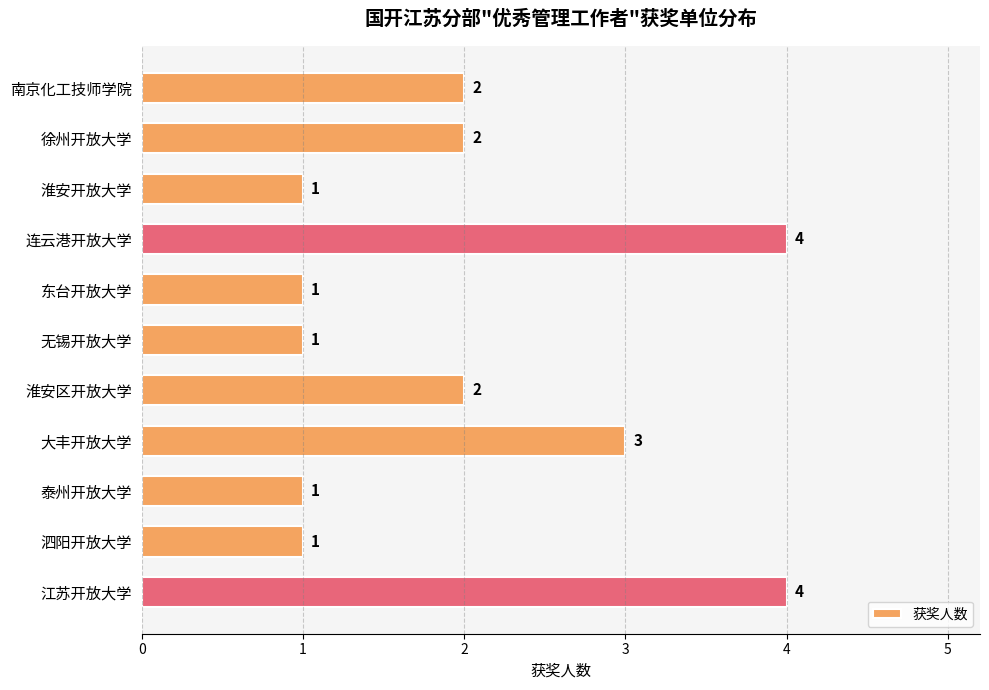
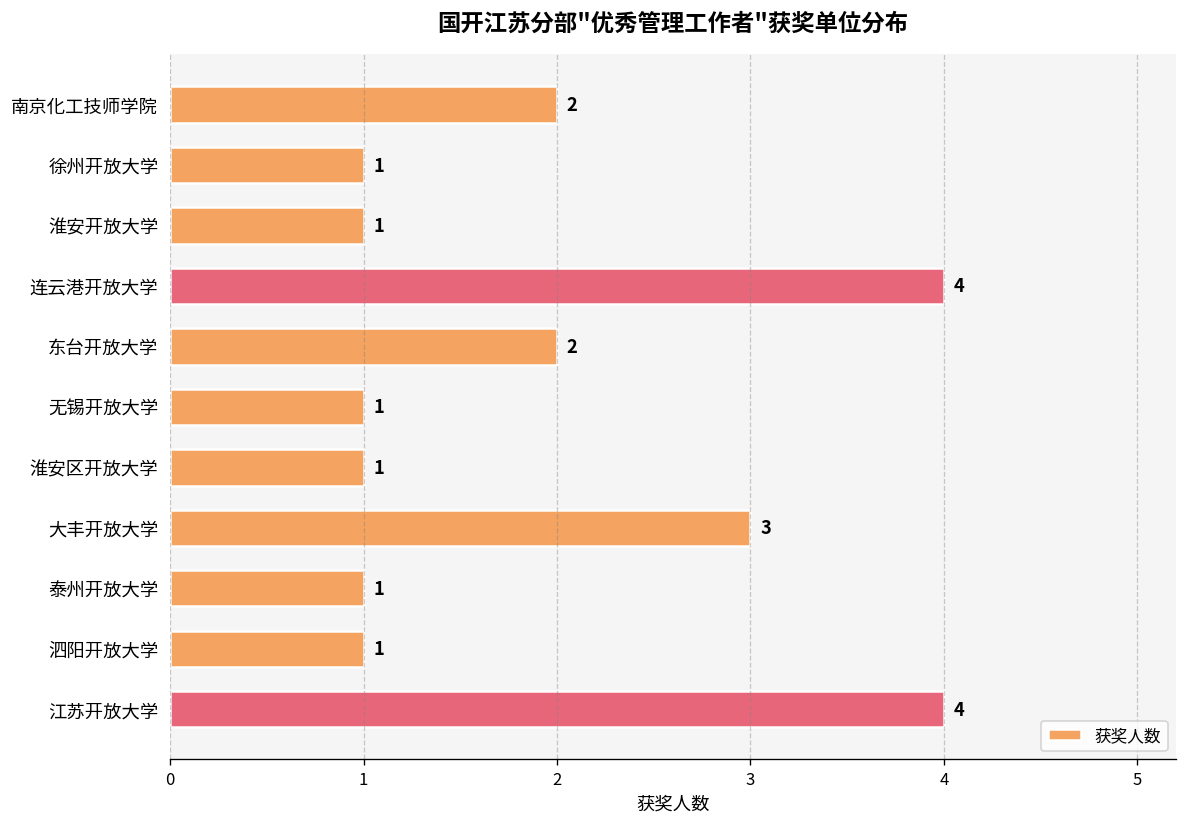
徐州开放大学: 2 -> 1
东台开放大学: 1 -> 2
淮安区开放大学: 2 -> 1
